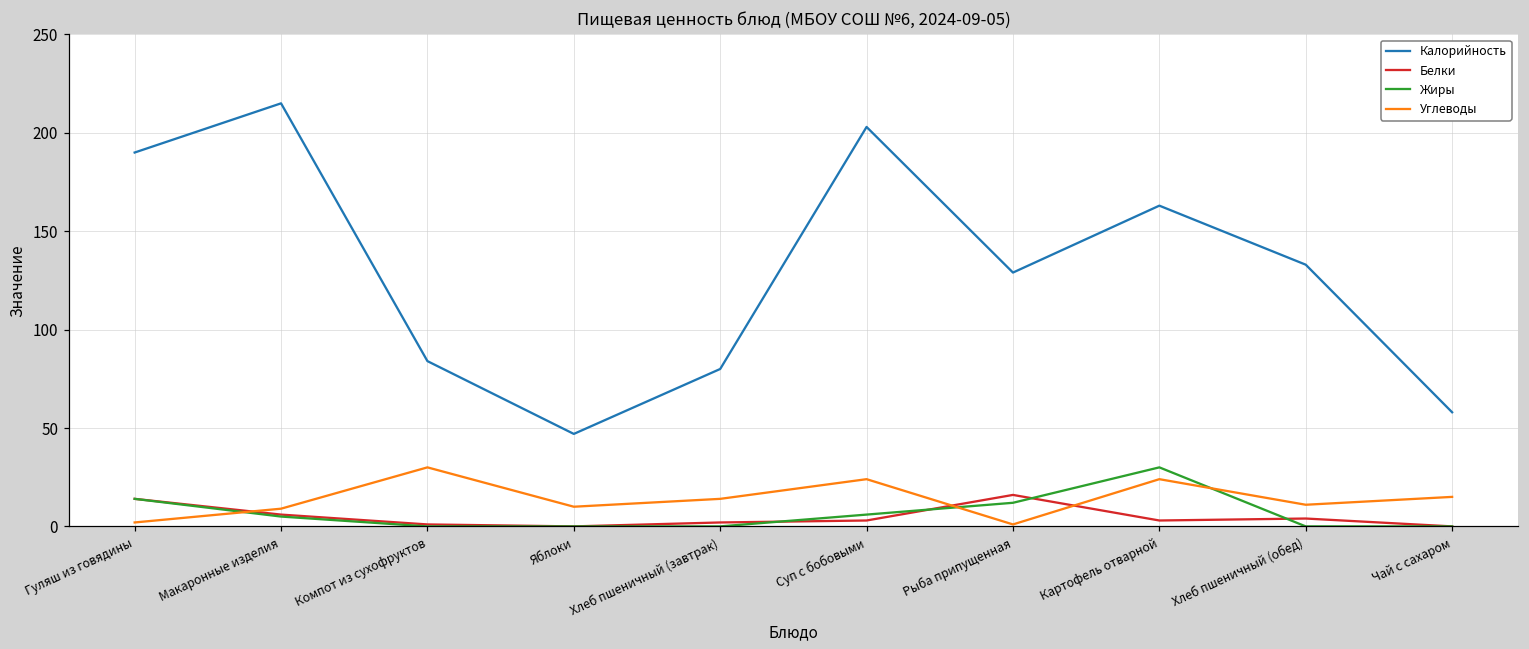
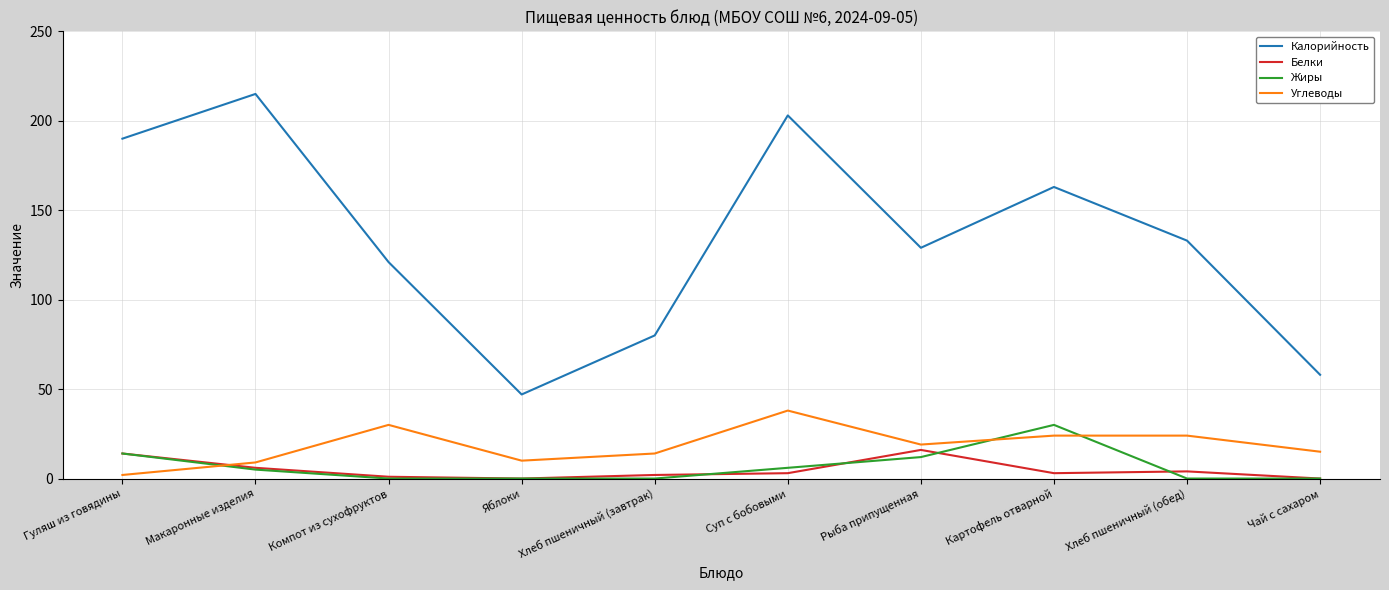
Калорийность, Компот из сухофруктов: 84 -> 121
Углеводы, Суп с бобовыми: 24 -> 38
Углеводы, Рыба припущенная: 1 -> 19
Углеводы, Хлеб пшеничный (обед): 11 -> 24
